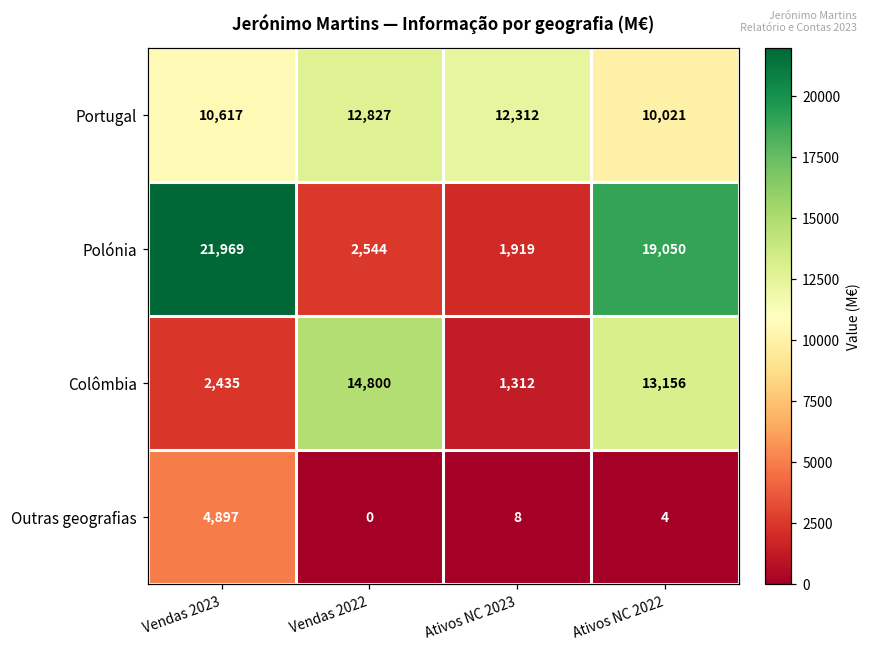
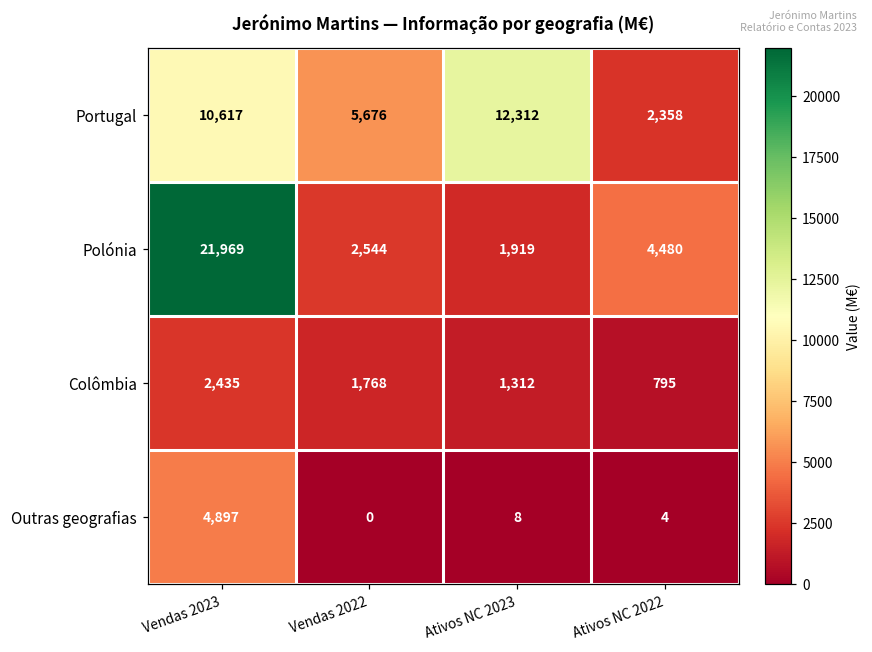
Portugal, Vendas 2022: 12,827 -> 5,676
Portugal, Ativos NC 2022: 10,021 -> 2,358
Polónia, Ativos NC 2022: 19,050 -> 4,480
Colômbia, Vendas 2022: 14,800 -> 1,768
Colômbia, Ativos NC 2022: 13,156 -> 795
